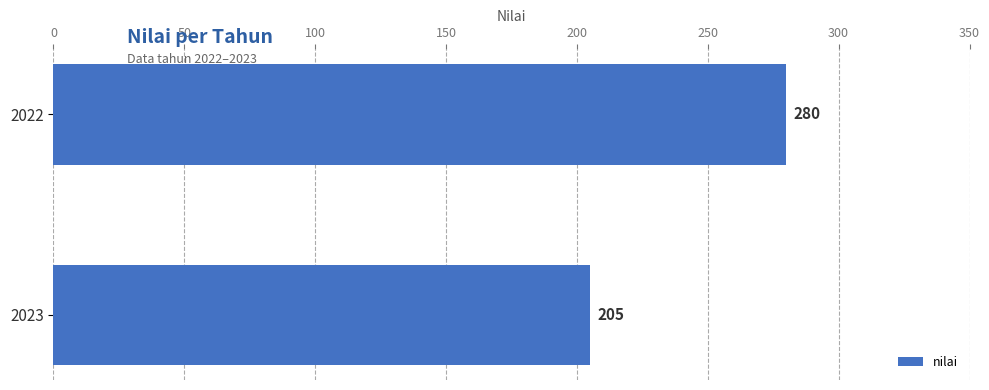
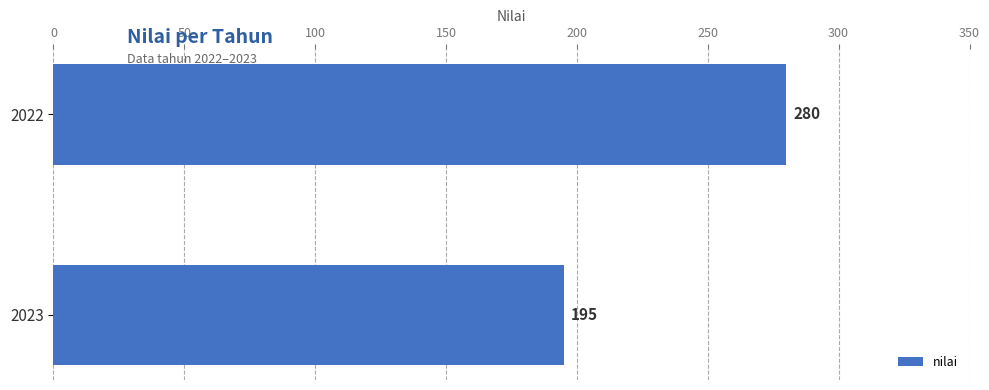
2023: 205 -> 195
